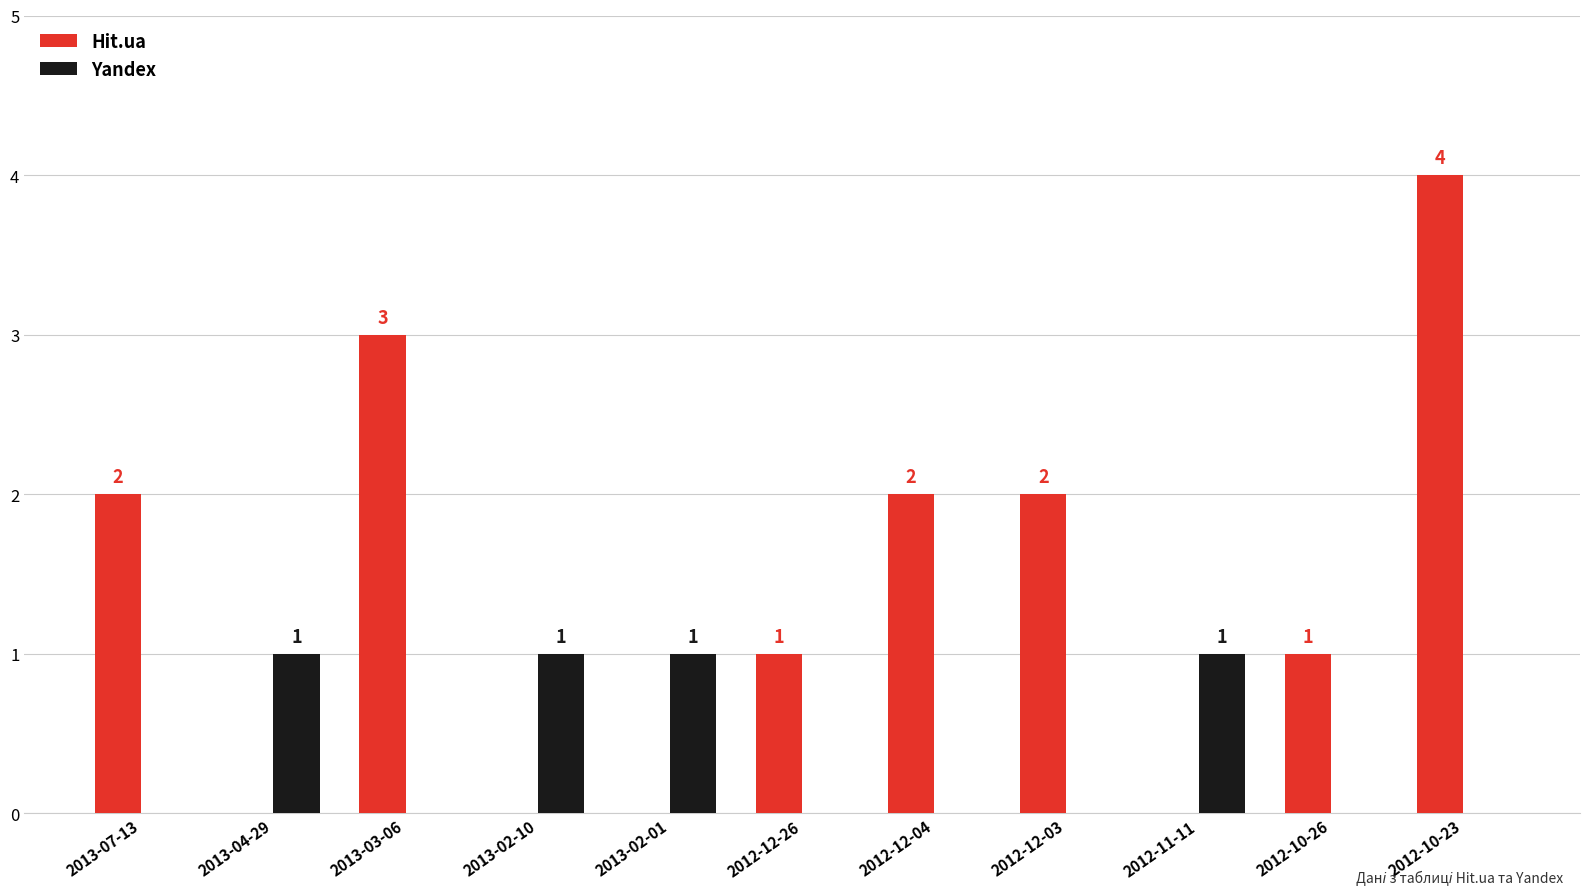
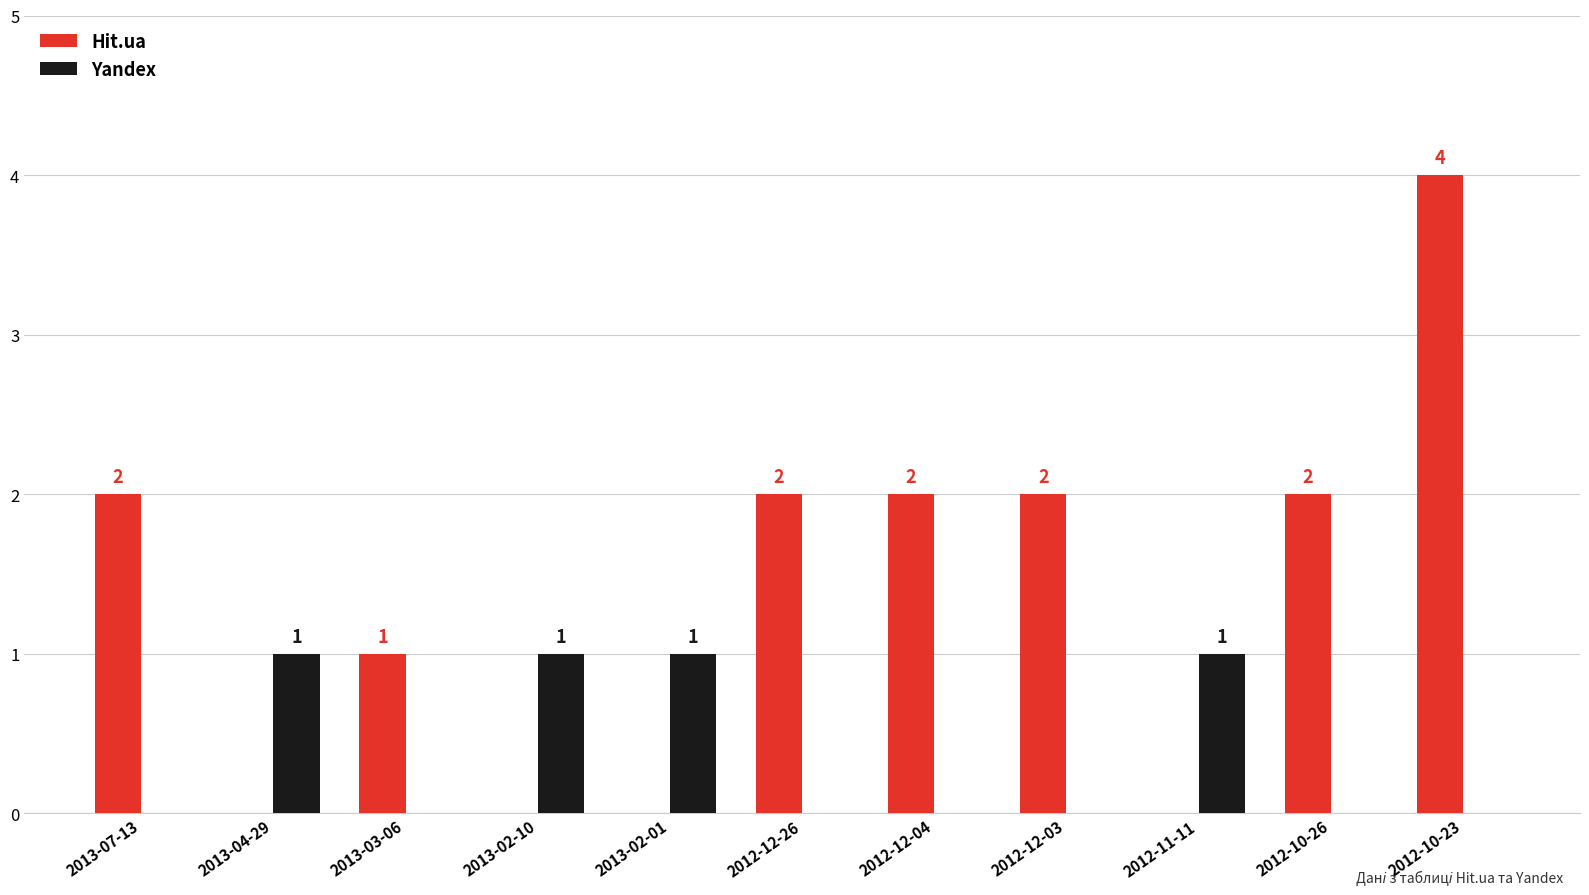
Hit.ua, 2013-03-06: 3 -> 1
Hit.ua, 2012-12-26: 1 -> 2
Hit.ua, 2012-10-26: 1 -> 2
